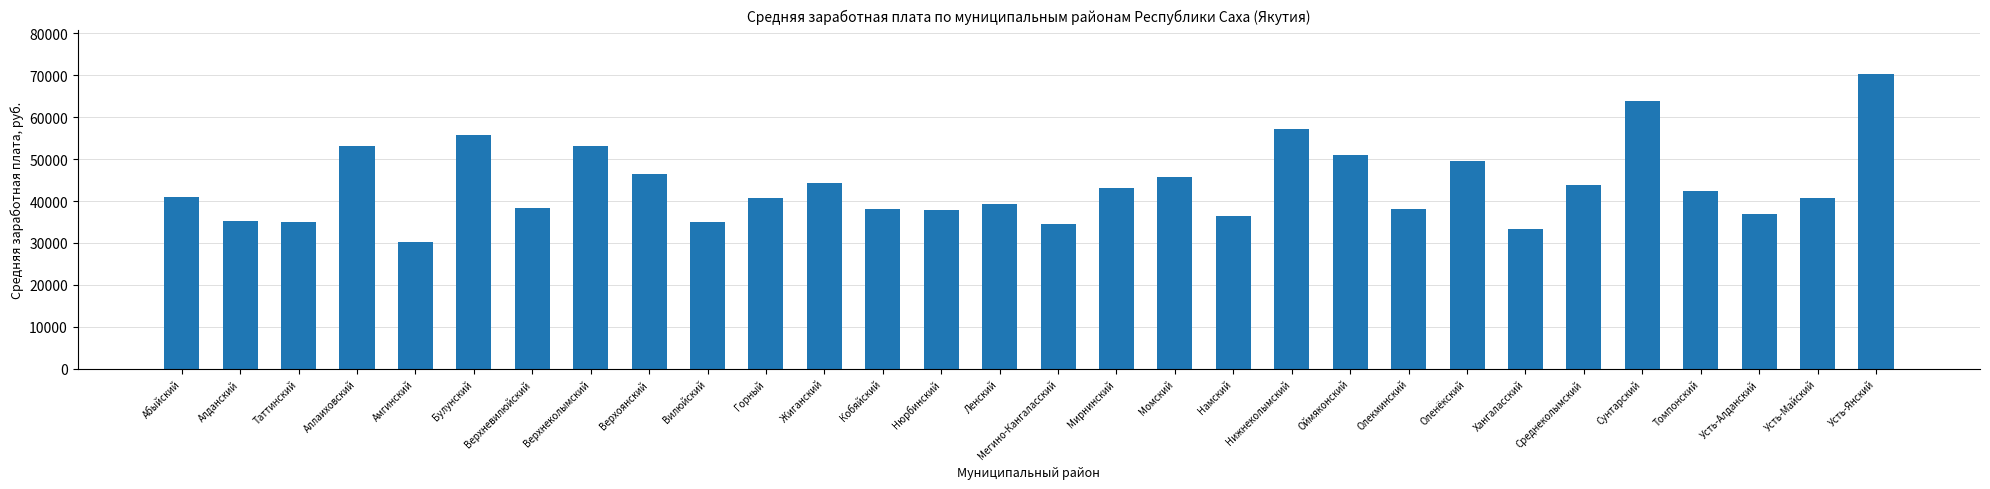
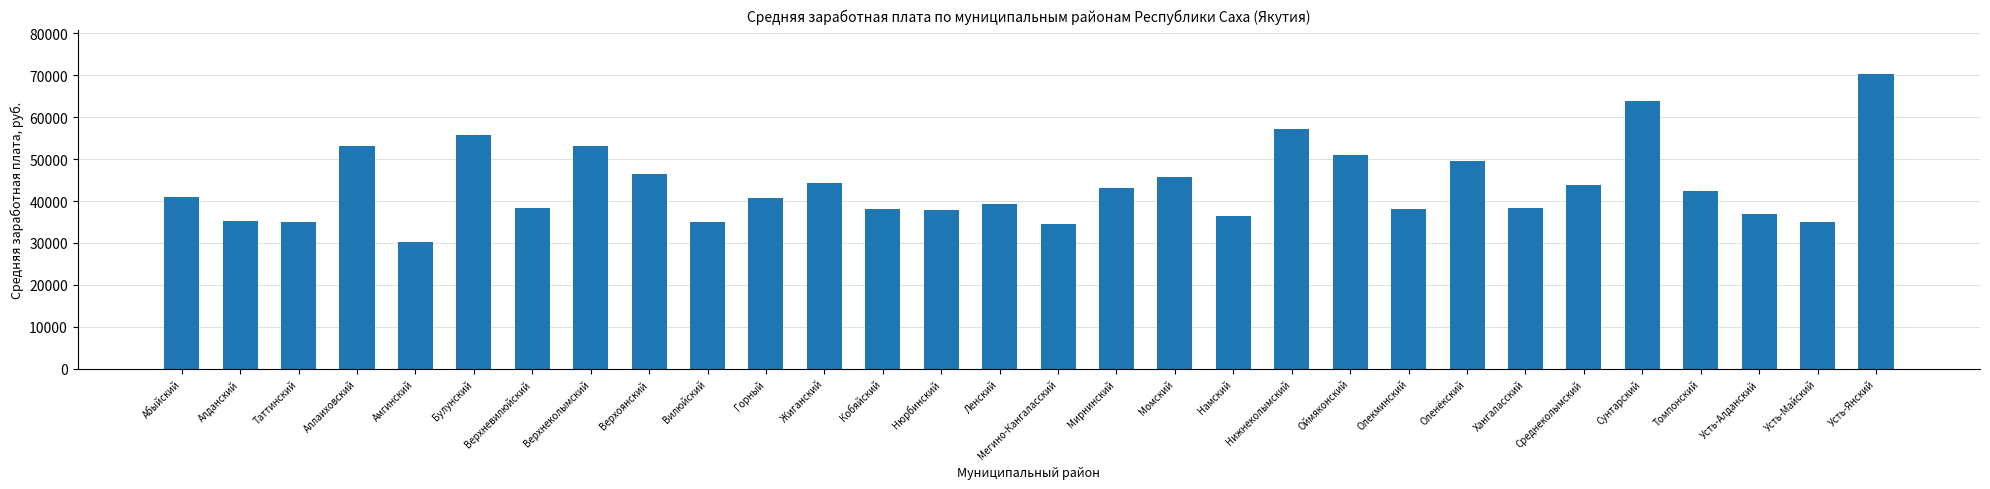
Хангаласский: 33000 -> 38000
Усть-Майский: 41000 -> 35000
